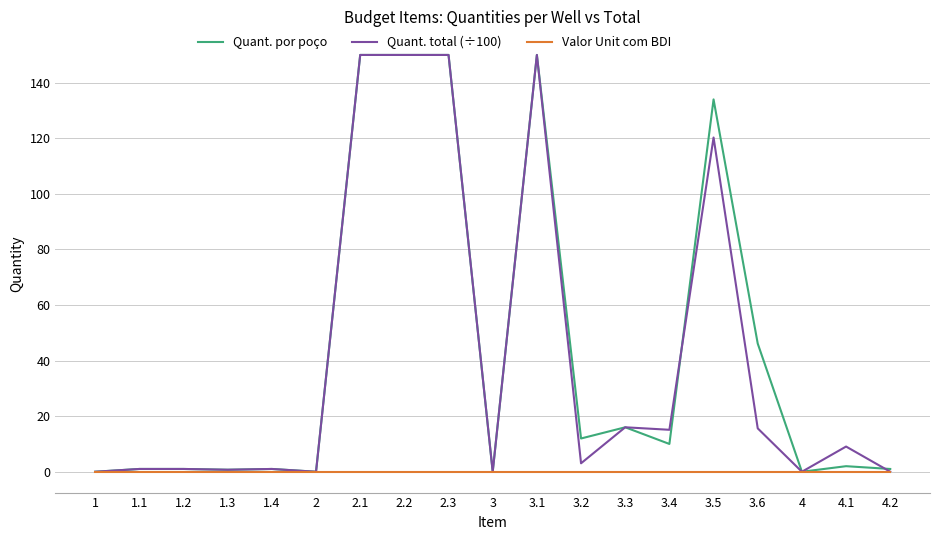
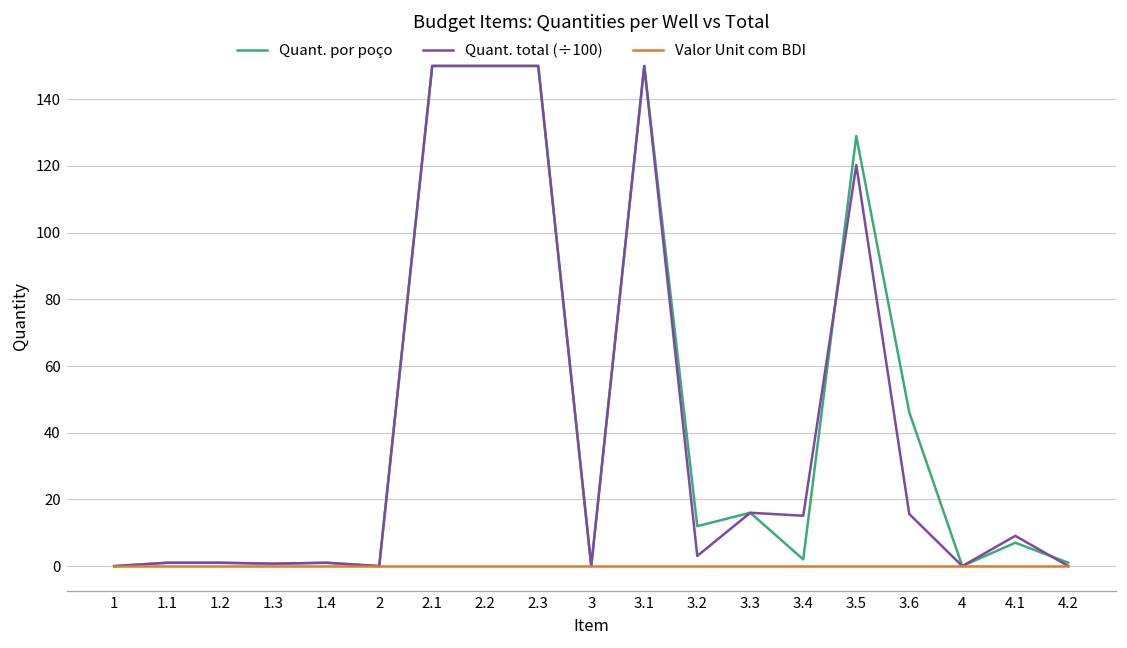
Quant. por poço, 3.4: 10 -> 2
Quant. por poço, 3.5: 134 -> 129
Quant. por poço, 4.1: 2 -> 7
